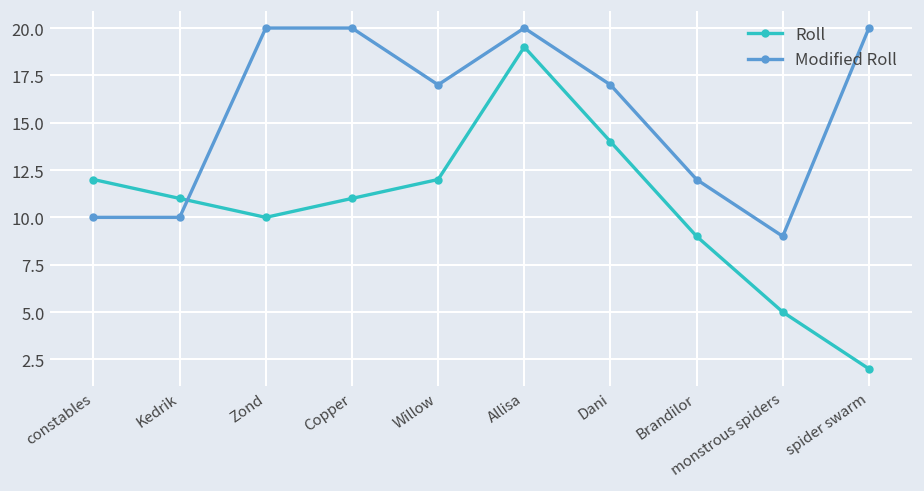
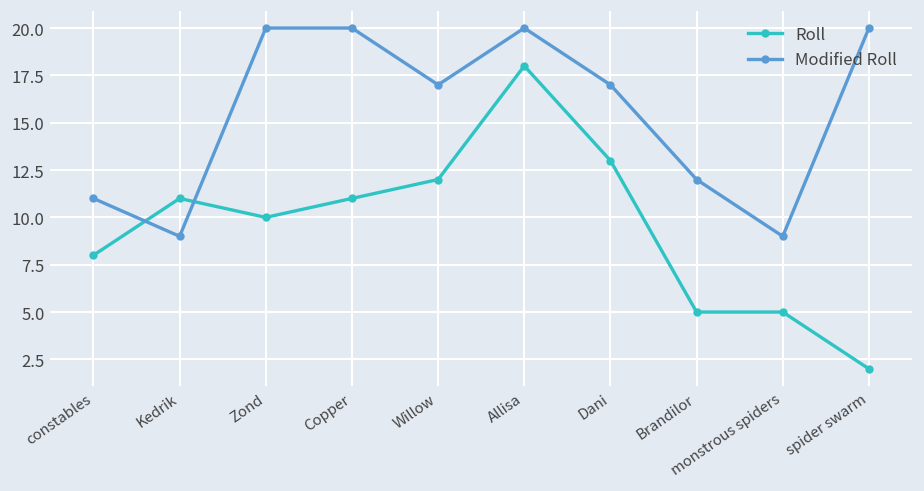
Roll, constables: 12 -> 8
Modified Roll, constables: 10 -> 11
Modified Roll, Kedrik: 10 -> 9
Roll, Allisa: 19 -> 18
Roll, Dani: 14 -> 13
Roll, Brandilor: 9 -> 5
